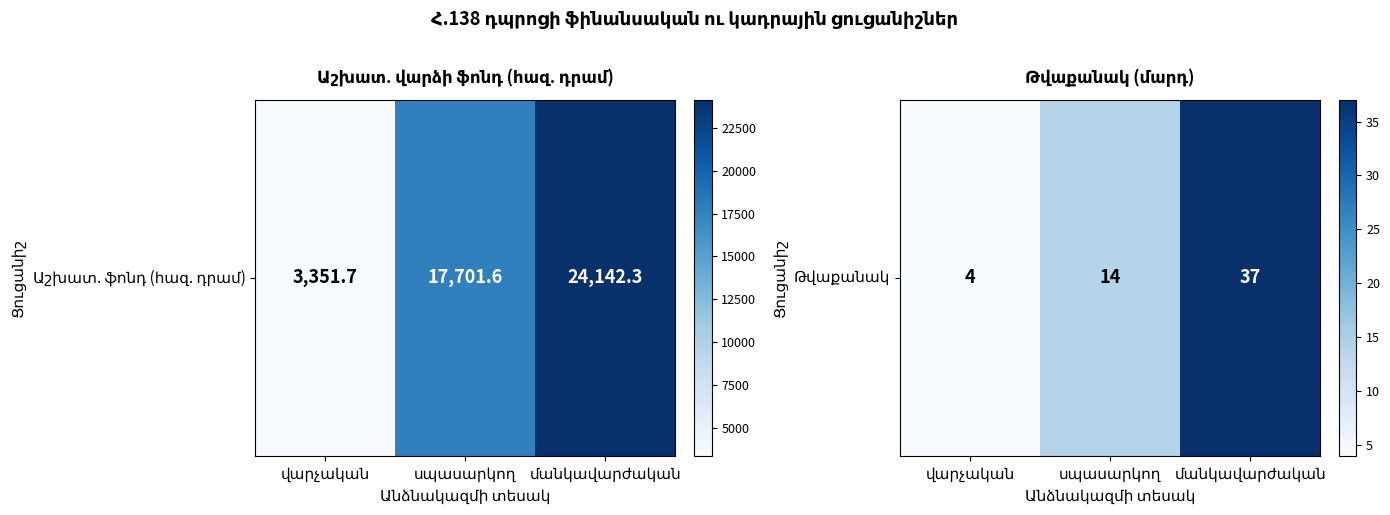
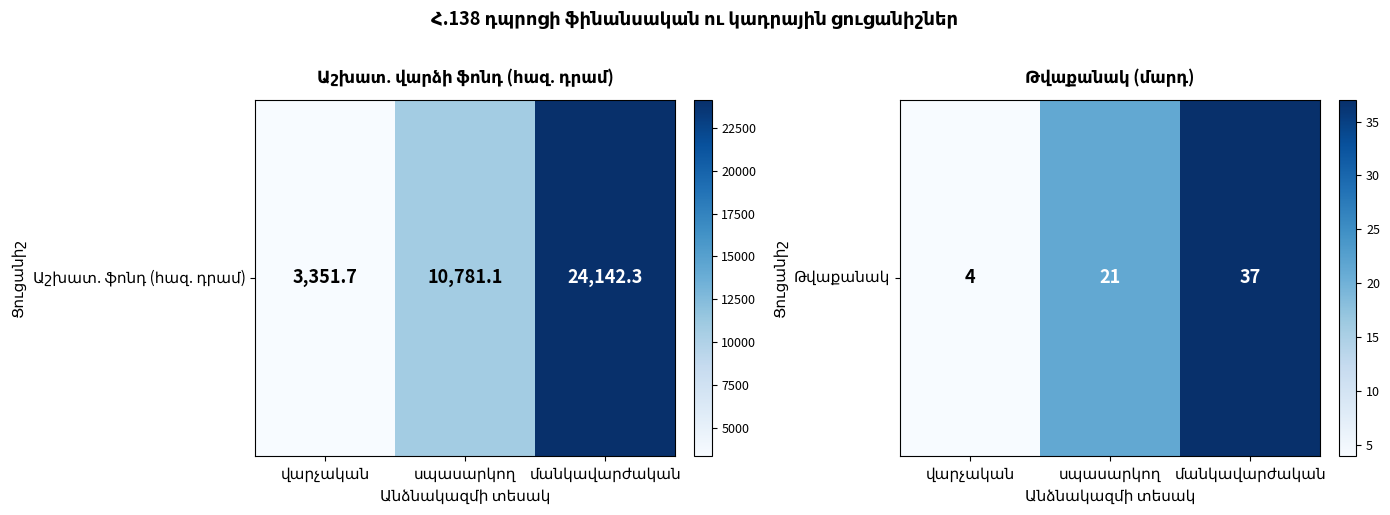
Աշխատ. վարձի ֆոնդ (հազ. դրամ), Աշխատ. ֆոնդ (հազ. դրամ), սպասարկող: 17,701.6 -> 10,781.1
Թվաքանակ (մարդ), Թվաքանակ, սպասարկող: 14 -> 21
